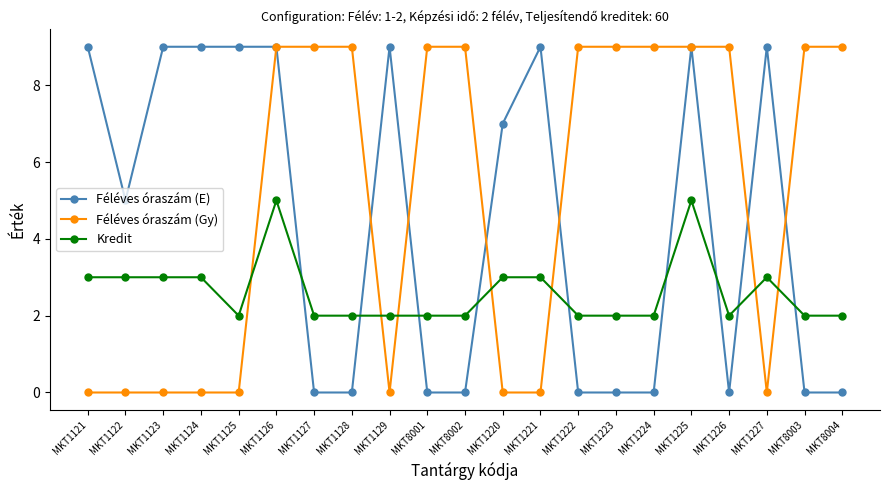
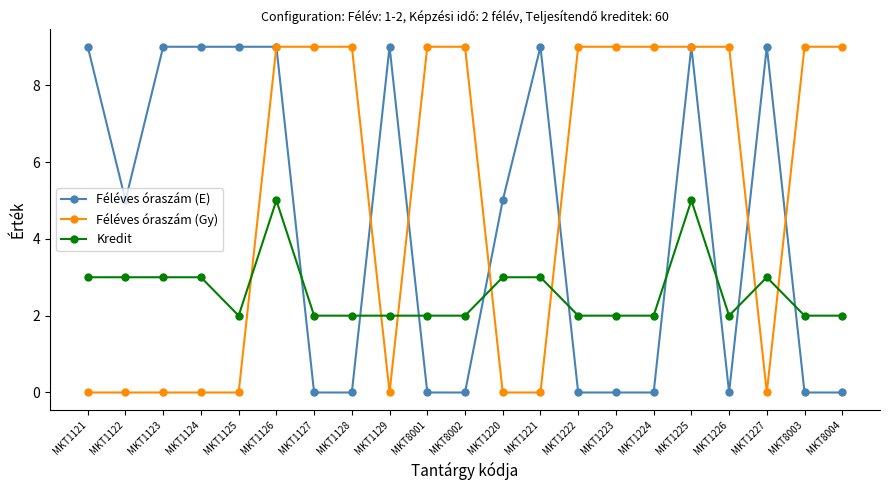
Féléves óraszám (E), MKT1220: 7 -> 5
